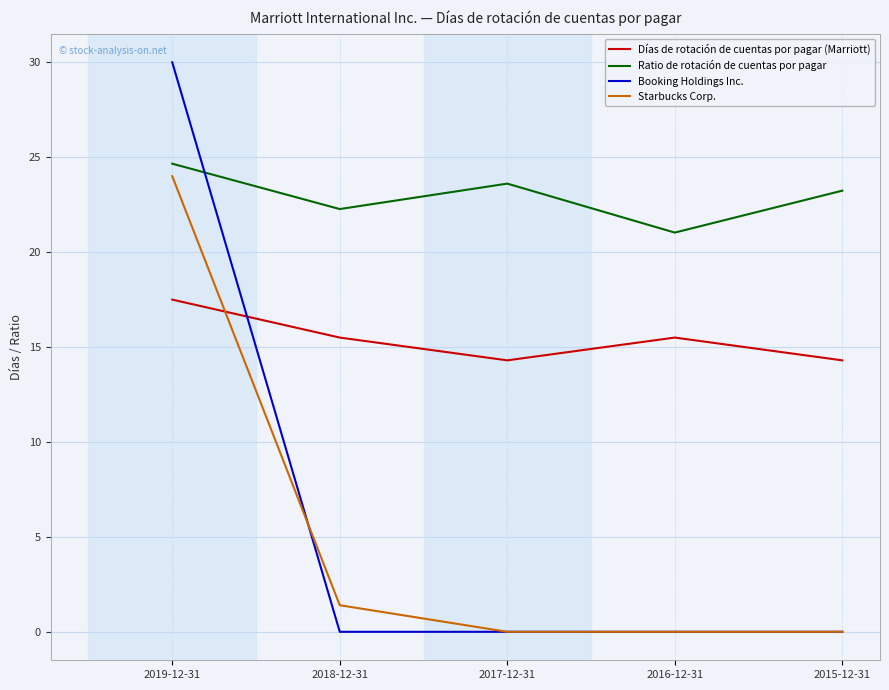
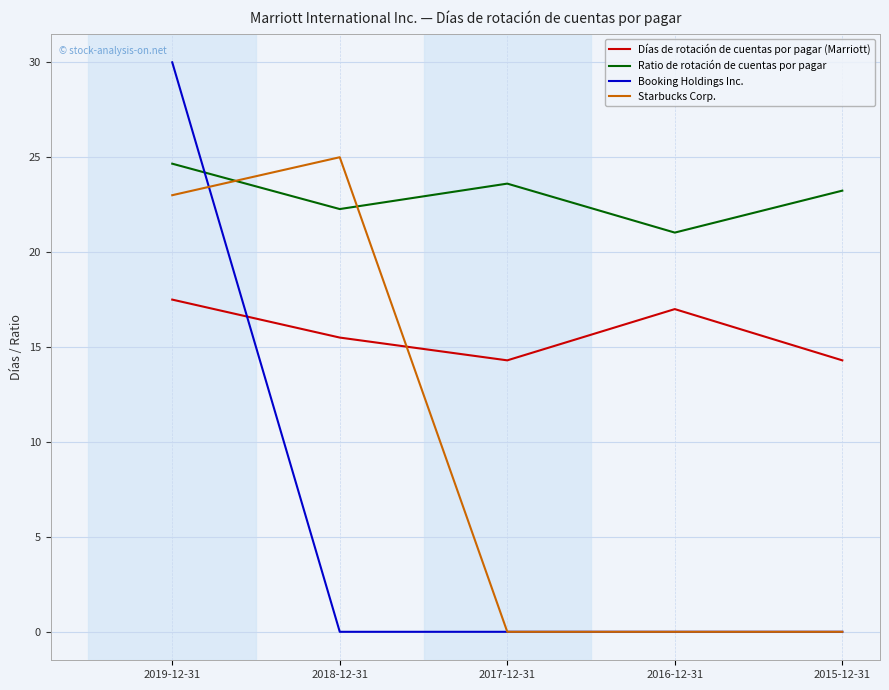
Starbucks Corp., 2019-12-31: 24 -> 23
Starbucks Corp., 2018-12-31: 1.4 -> 25.0
Días de rotación de cuentas por pagar (Marriott), 2016-12-31: 15.5 -> 17.0
